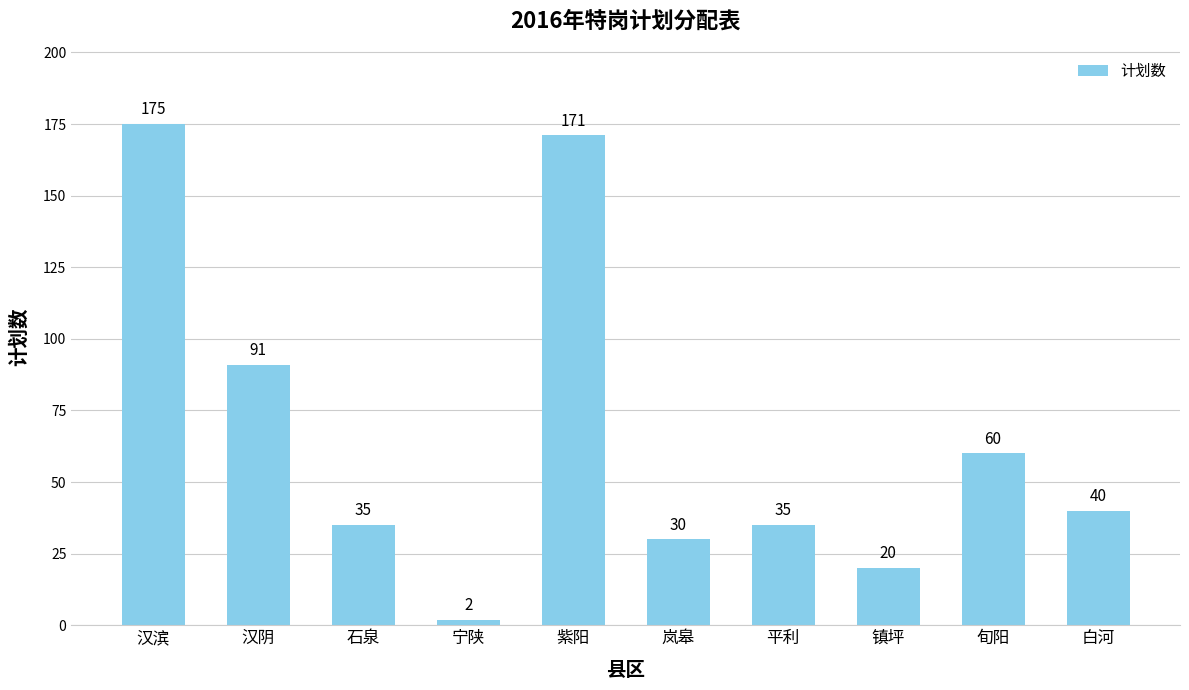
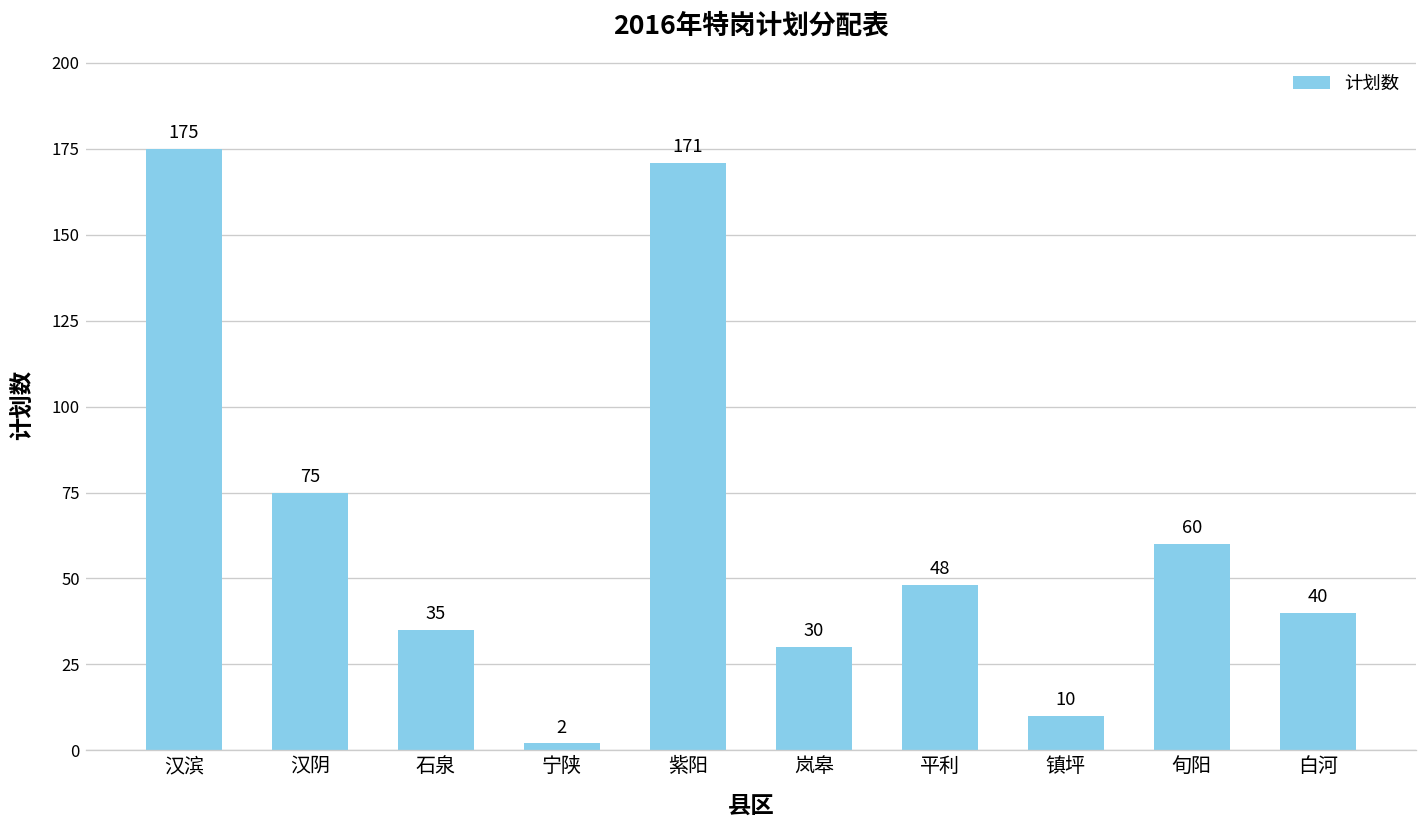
汉阴: 91 -> 75
平利: 35 -> 48
镇坪: 20 -> 10
